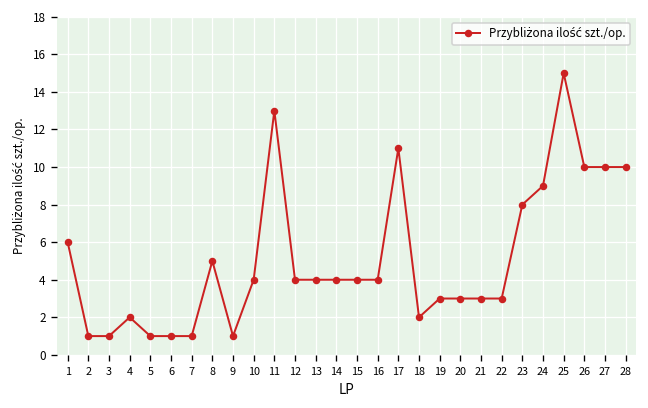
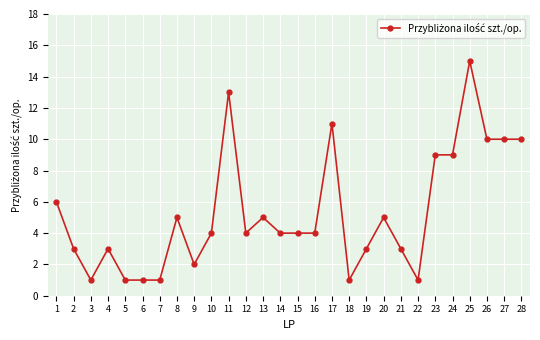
2: 1 -> 3
4: 2 -> 3
9: 1 -> 2
13: 4 -> 5
18: 2 -> 1
20: 3 -> 5
22: 3 -> 1
23: 8 -> 9
